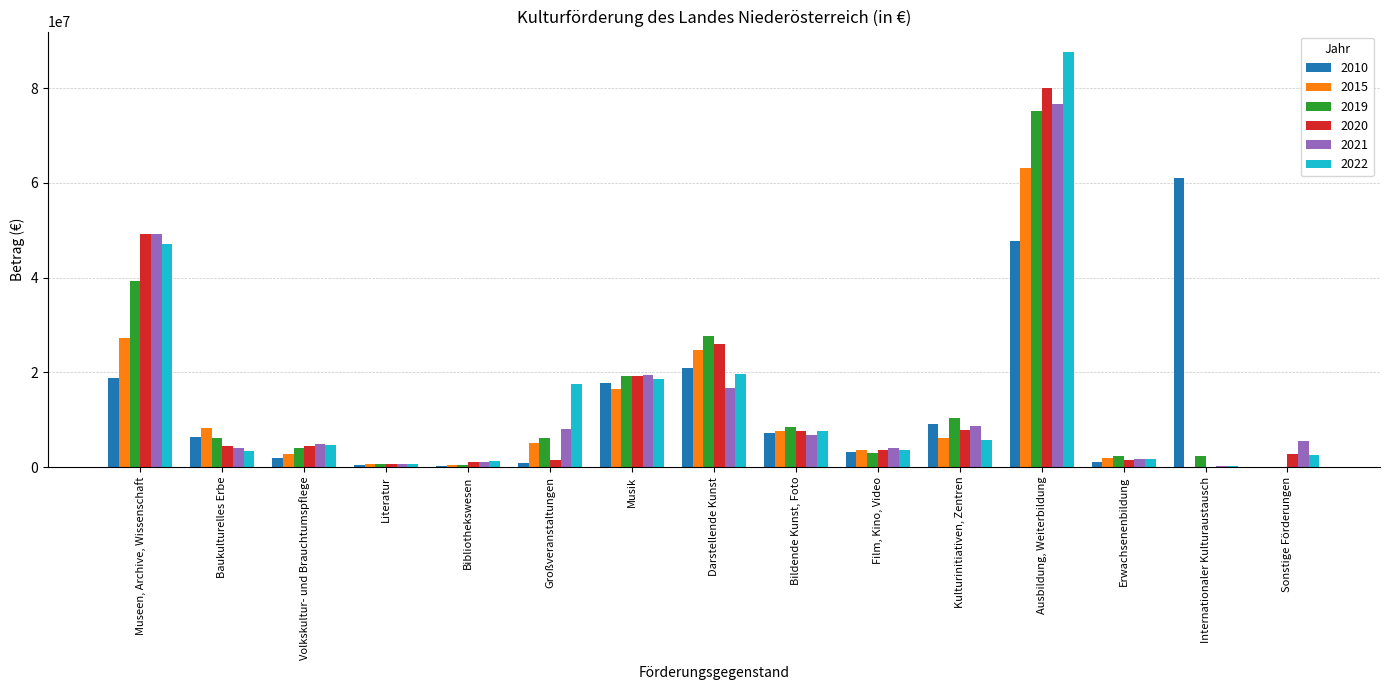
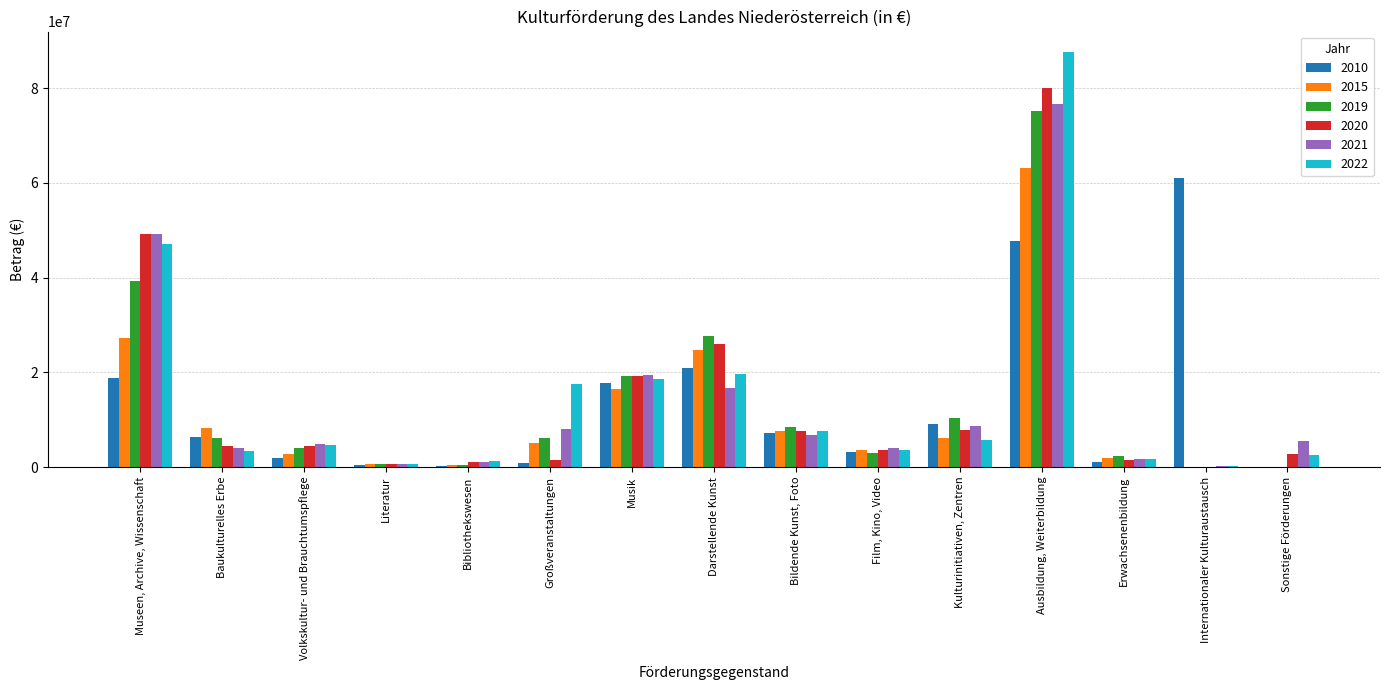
2019, Internationaler Kulturaustausch: 2000000 -> 0
